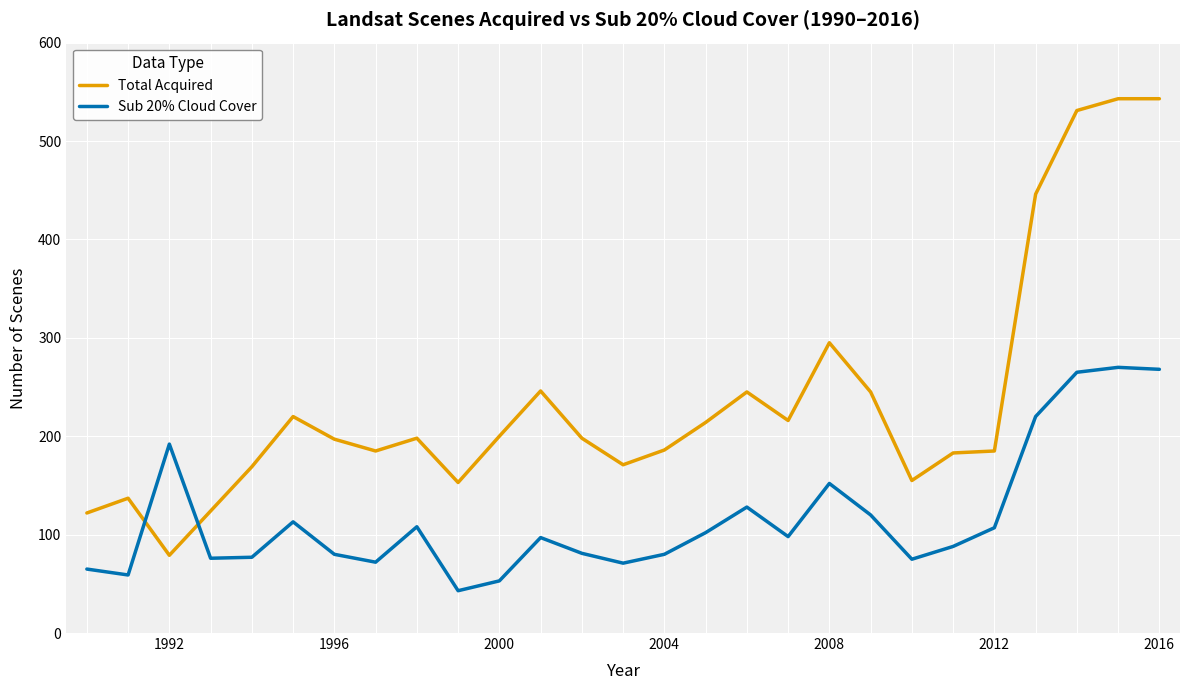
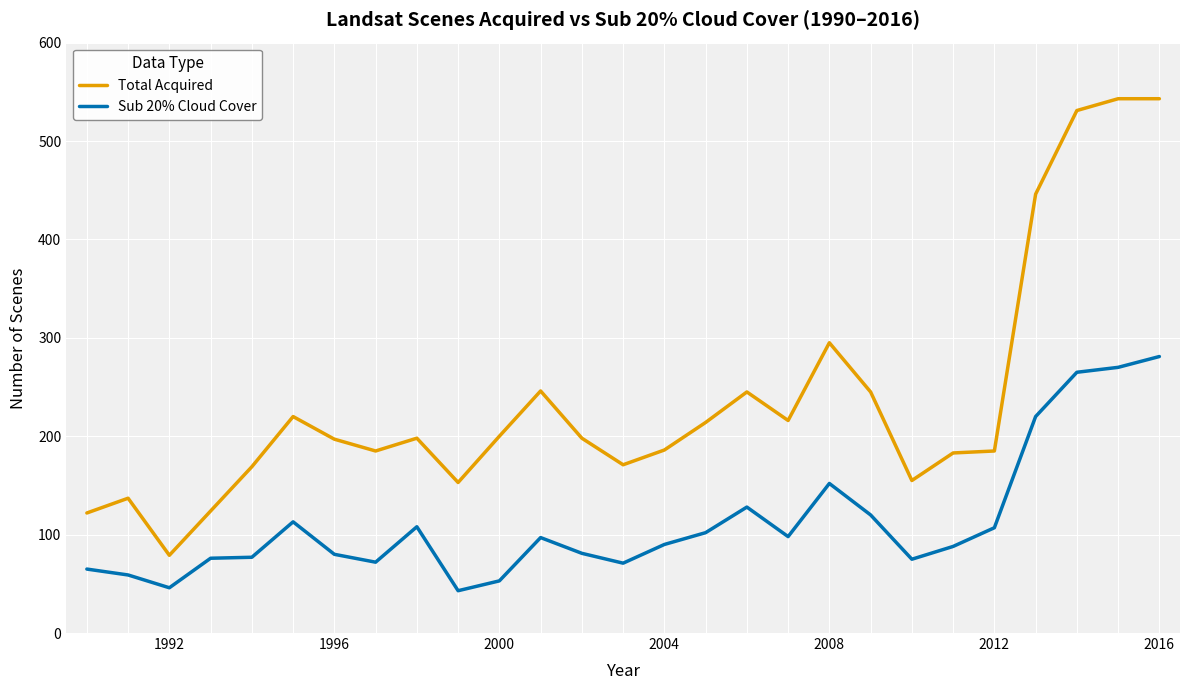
Sub 20% Cloud Cover, 1992: 190 -> 50
Sub 20% Cloud Cover, 2004: 80 -> 90
Sub 20% Cloud Cover, 2016: 270 -> 280
